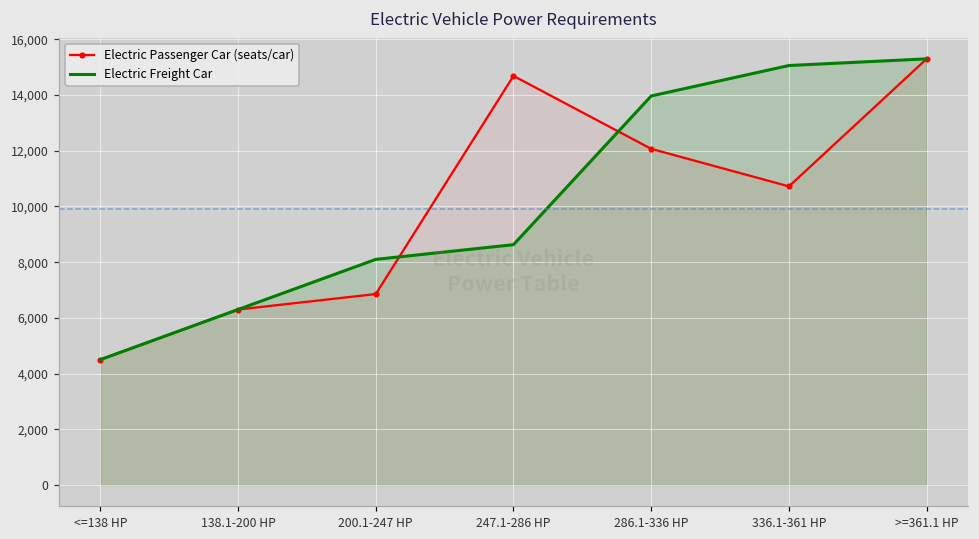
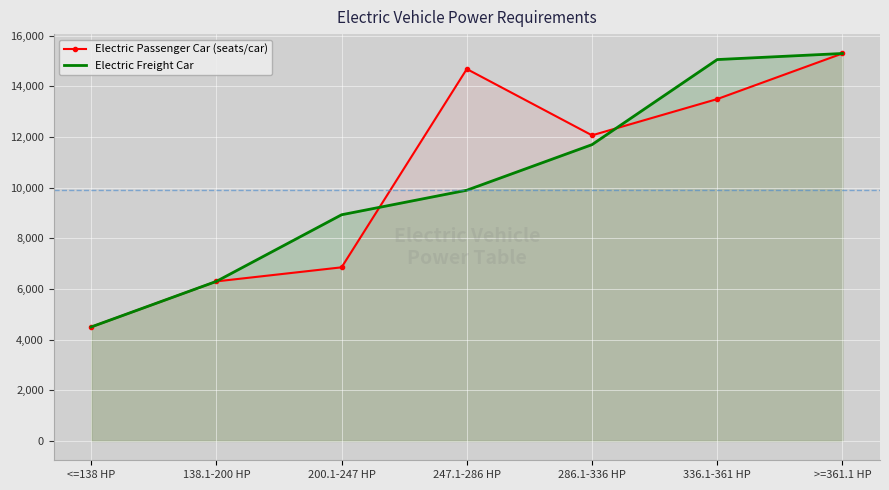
Electric Freight Car, 200.1-247 HP: 8,100 -> 8,900
Electric Freight Car, 247.1-286 HP: 8,600 -> 9,900
Electric Freight Car, 286.1-336 HP: 14,000 -> 11,700
Electric Passenger Car (seats/car), 336.1-361 HP: 10,700 -> 13,500
